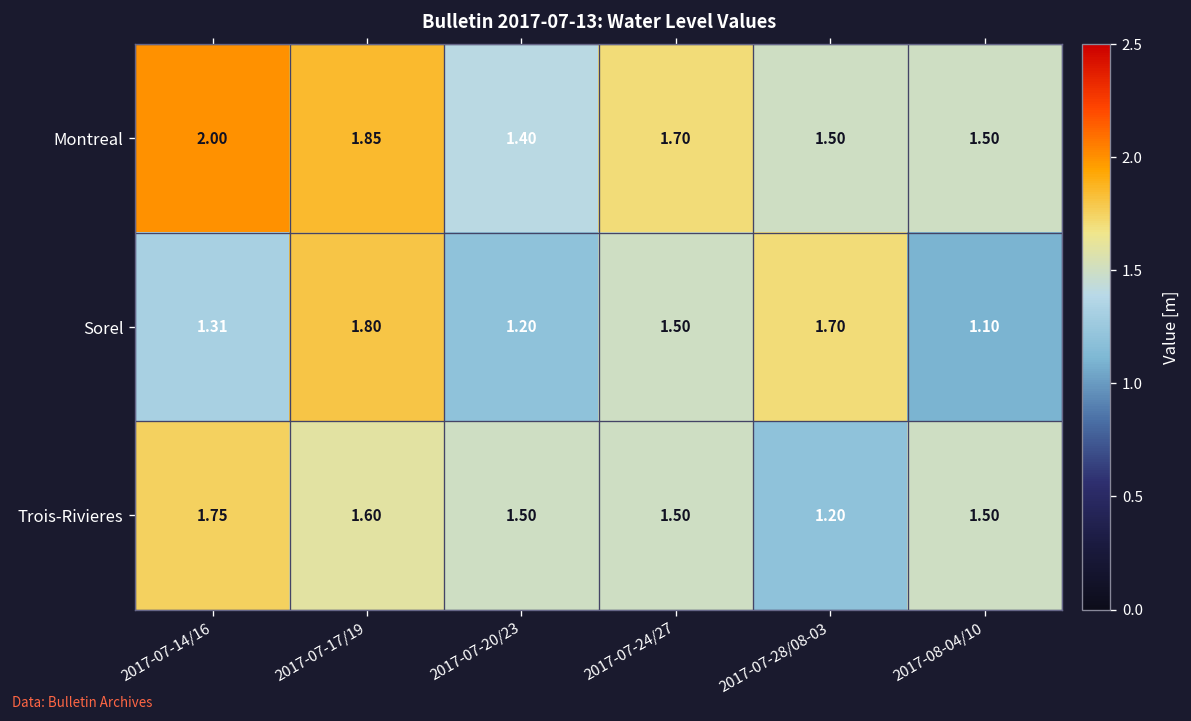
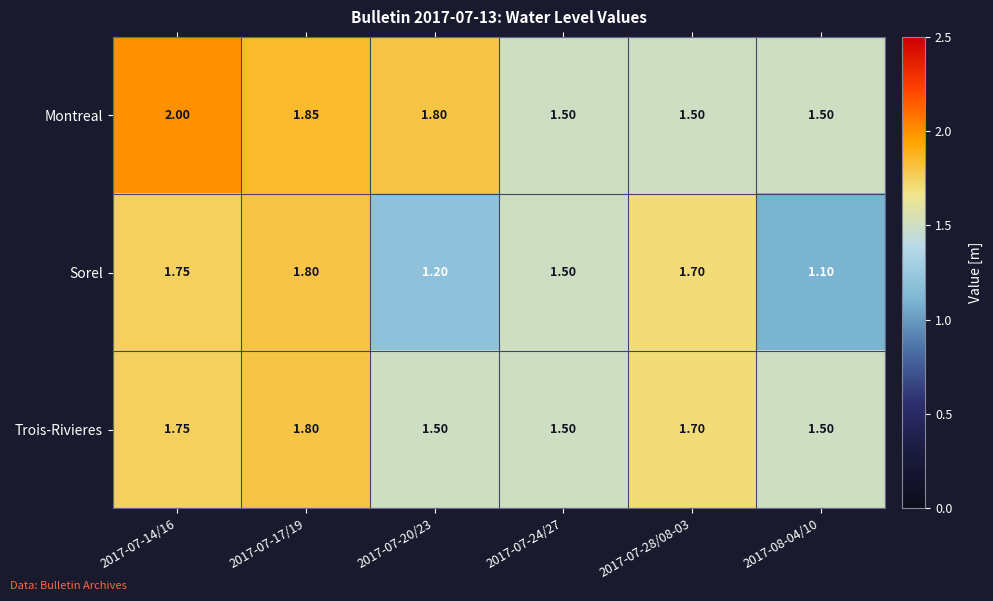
Montreal, 2017-07-20/23: 1.40 -> 1.80
Montreal, 2017-07-24/27: 1.70 -> 1.50
Sorel, 2017-07-14/16: 1.31 -> 1.75
Trois-Rivieres, 2017-07-17/19: 1.60 -> 1.80
Trois-Rivieres, 2017-07-28/08-03: 1.20 -> 1.70
